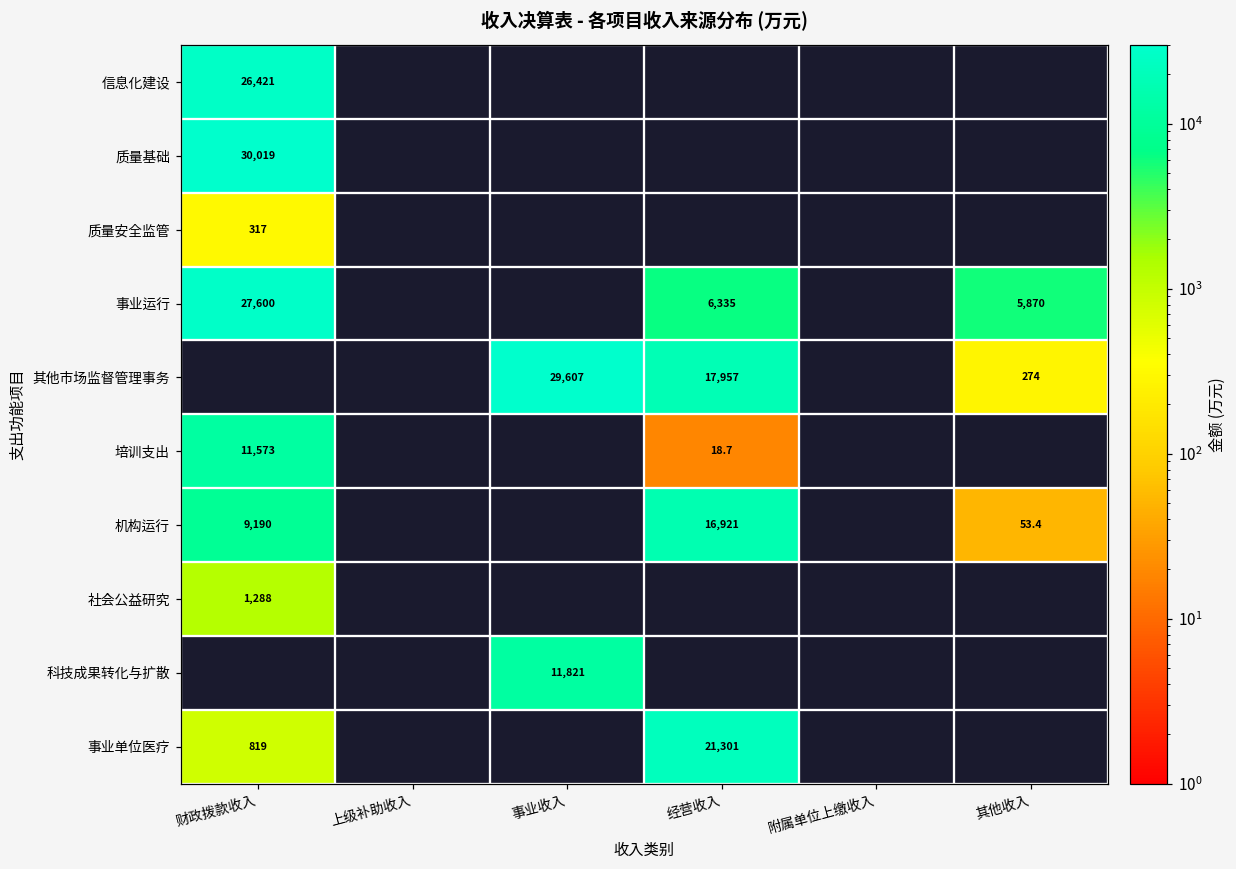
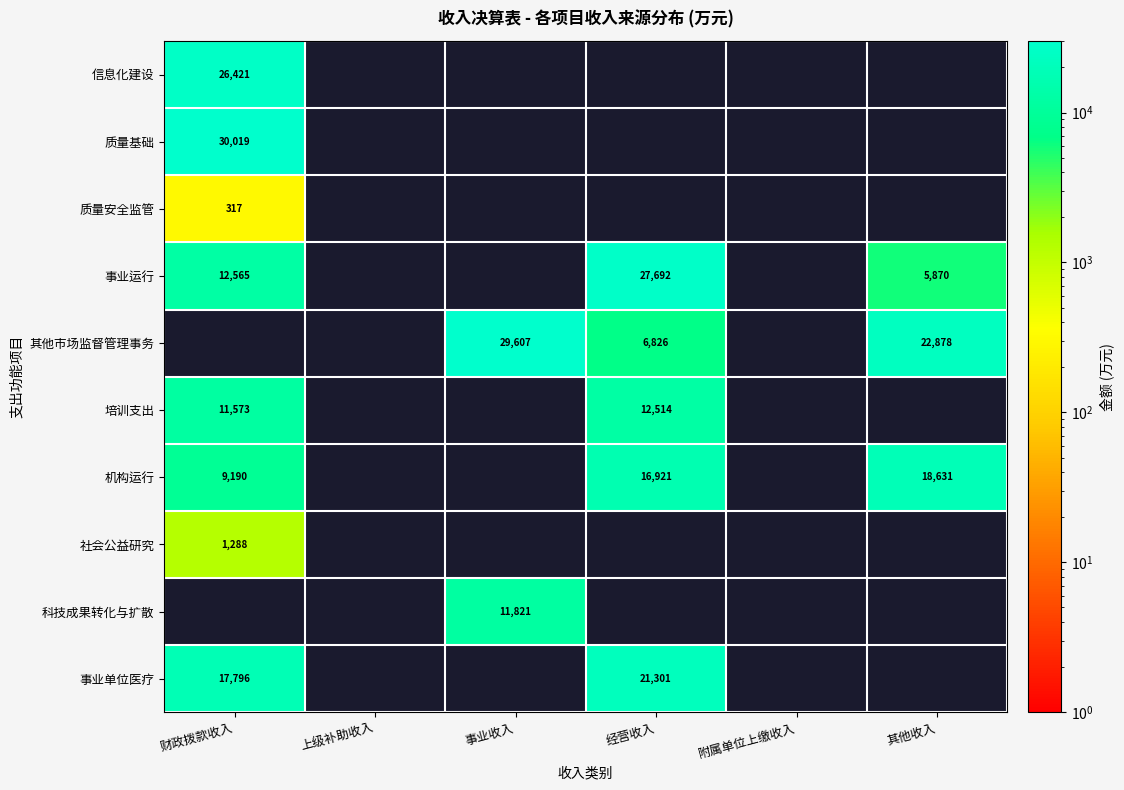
事业运行, 财政拨款收入: 27,600 -> 12,565
事业运行, 经营收入: 6,335 -> 27,692
其他市场监督管理事务, 经营收入: 17,957 -> 6,826
其他市场监督管理事务, 其他收入: 274 -> 22,878
培训支出, 经营收入: 18.7 -> 12,514
机构运行, 其他收入: 53.4 -> 18,631
事业单位医疗, 财政拨款收入: 819 -> 17,796
